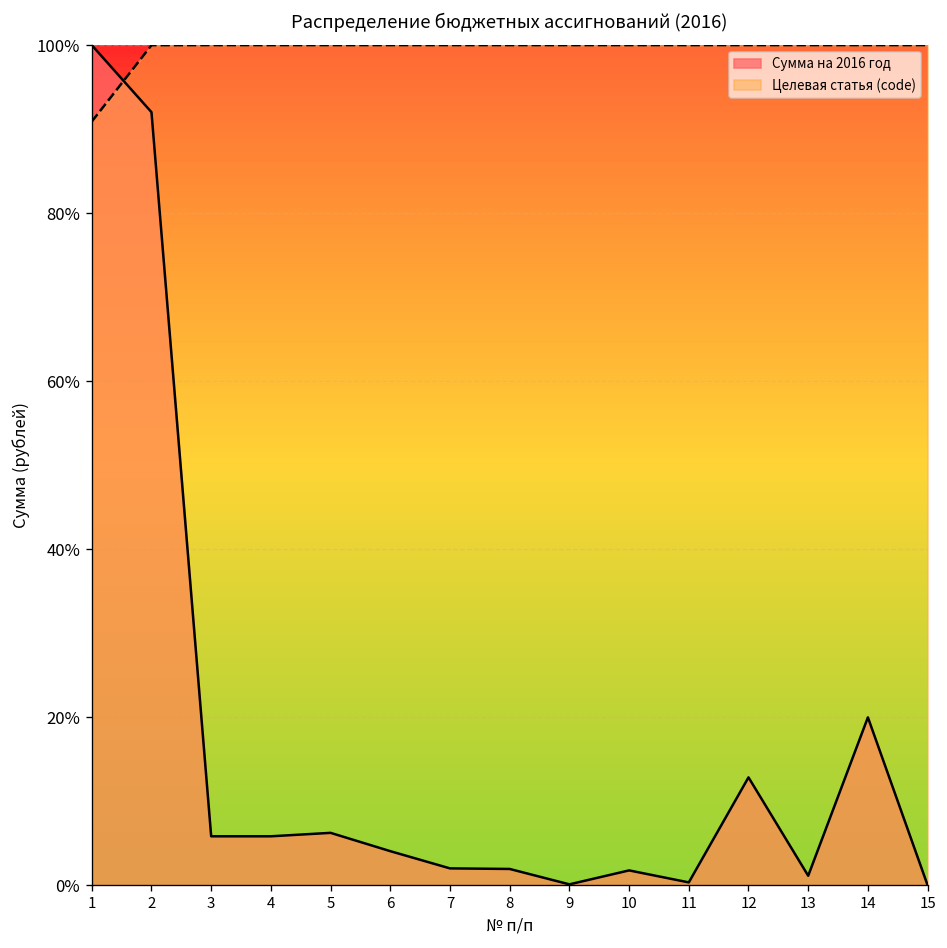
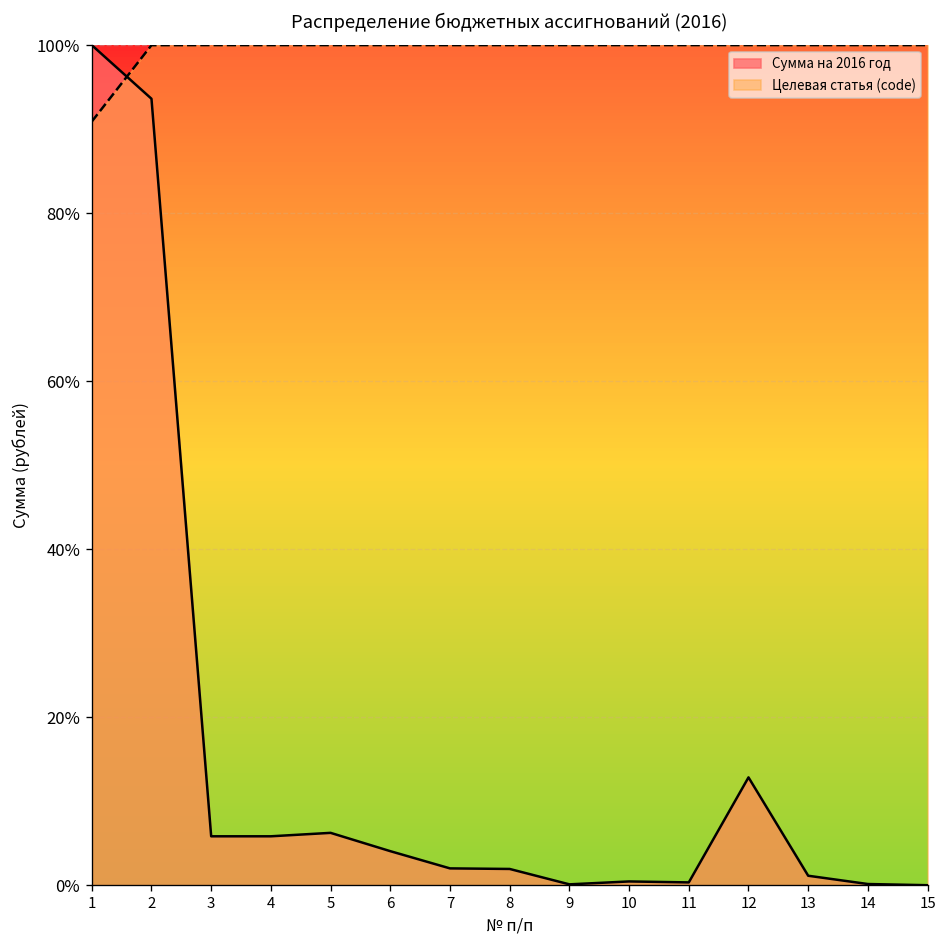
Сумма на 2016 год, 2: 92% -> 94%
Сумма на 2016 год, 10: 2% -> 0%
Сумма на 2016 год, 14: 20% -> 0%
